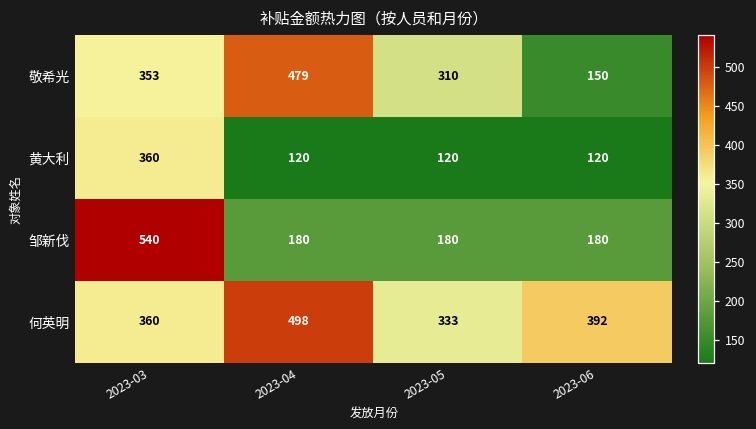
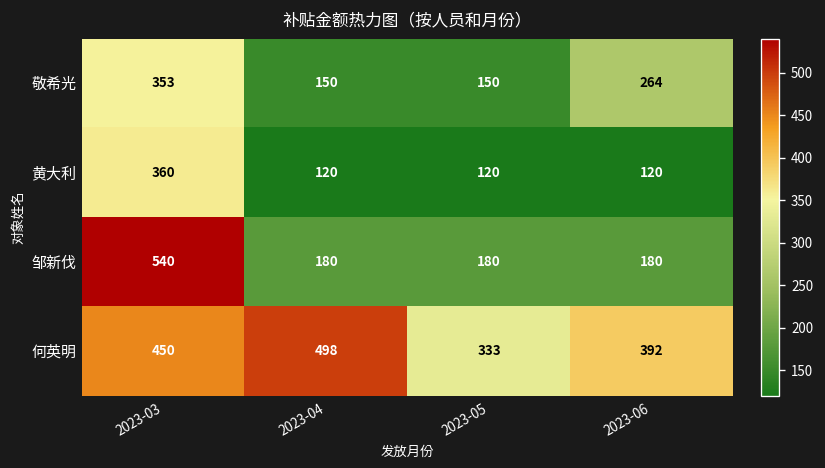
敬希光, 2023-04: 479 -> 150
敬希光, 2023-05: 310 -> 150
敬希光, 2023-06: 150 -> 264
何英明, 2023-03: 360 -> 450
